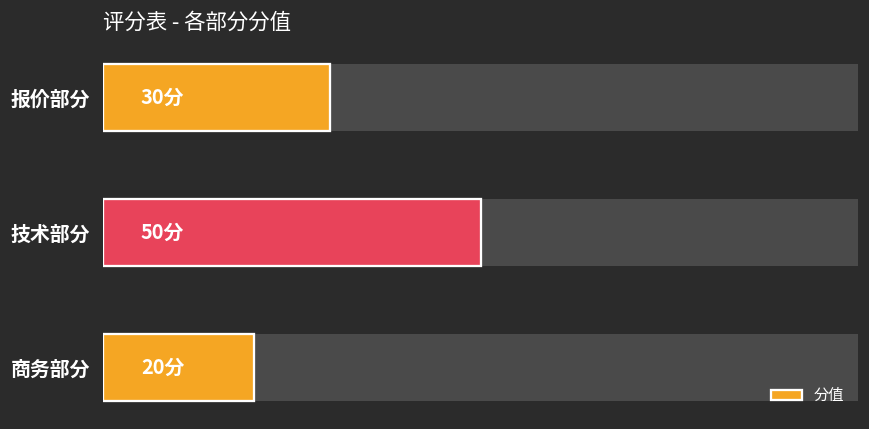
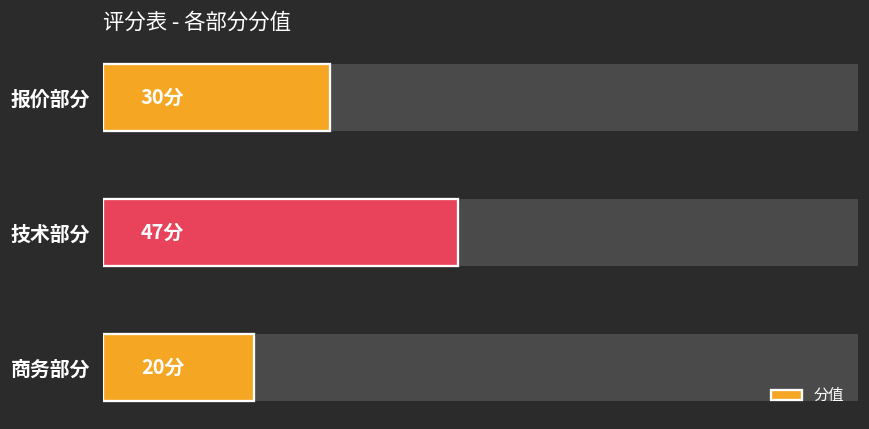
分值, 技术部分: 50分 -> 47分
